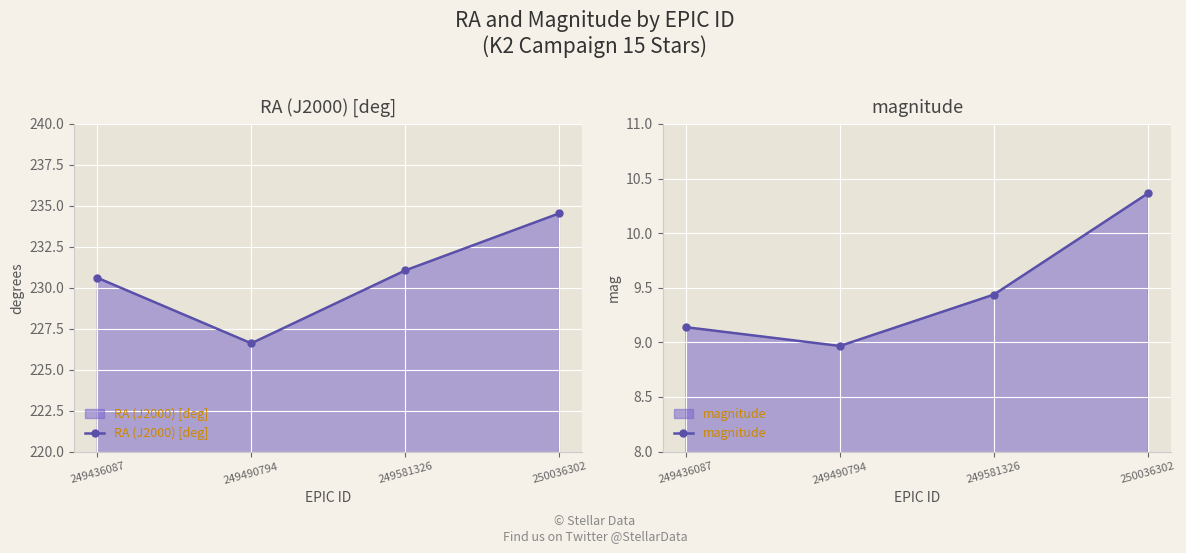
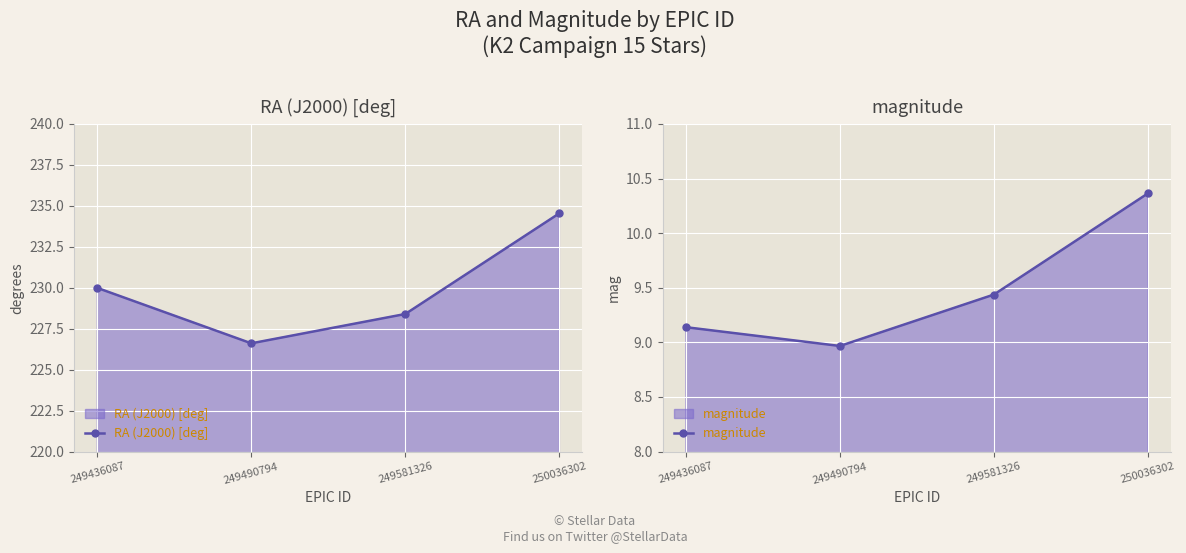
RA (J2000) [deg], 249436087: 230.6 -> 230.0
RA (J2000) [deg], 249581326: 231.1 -> 228.4
